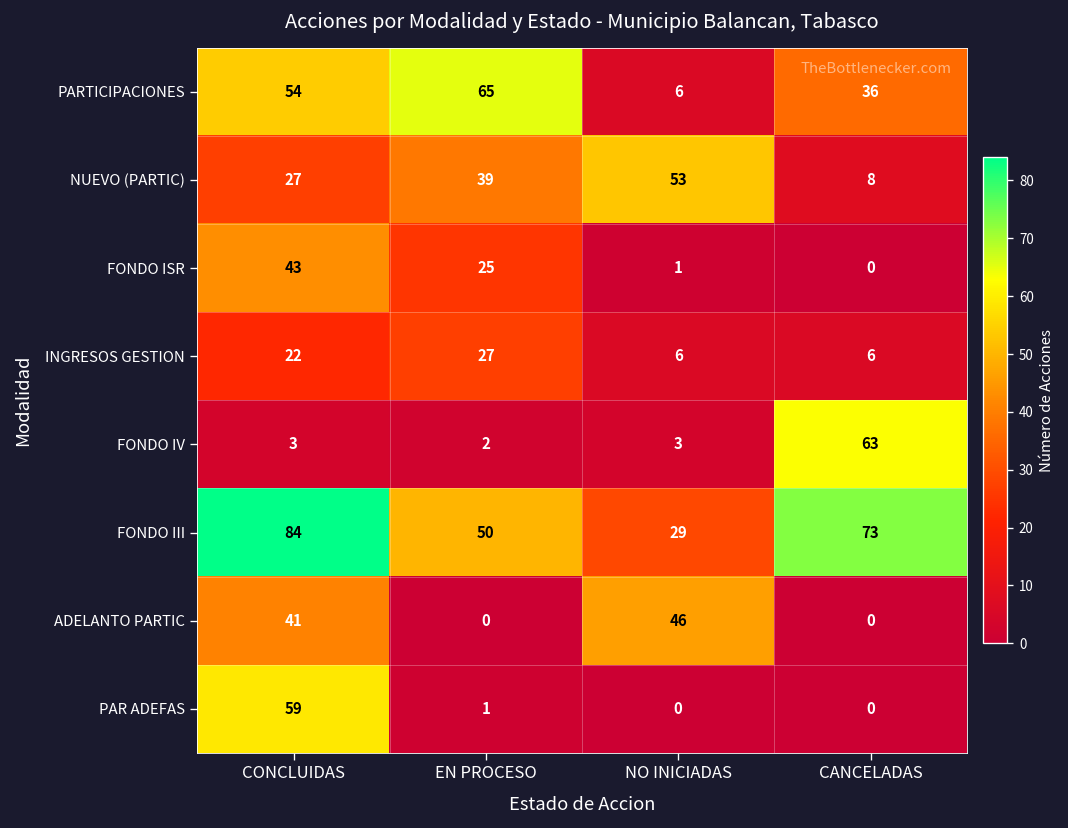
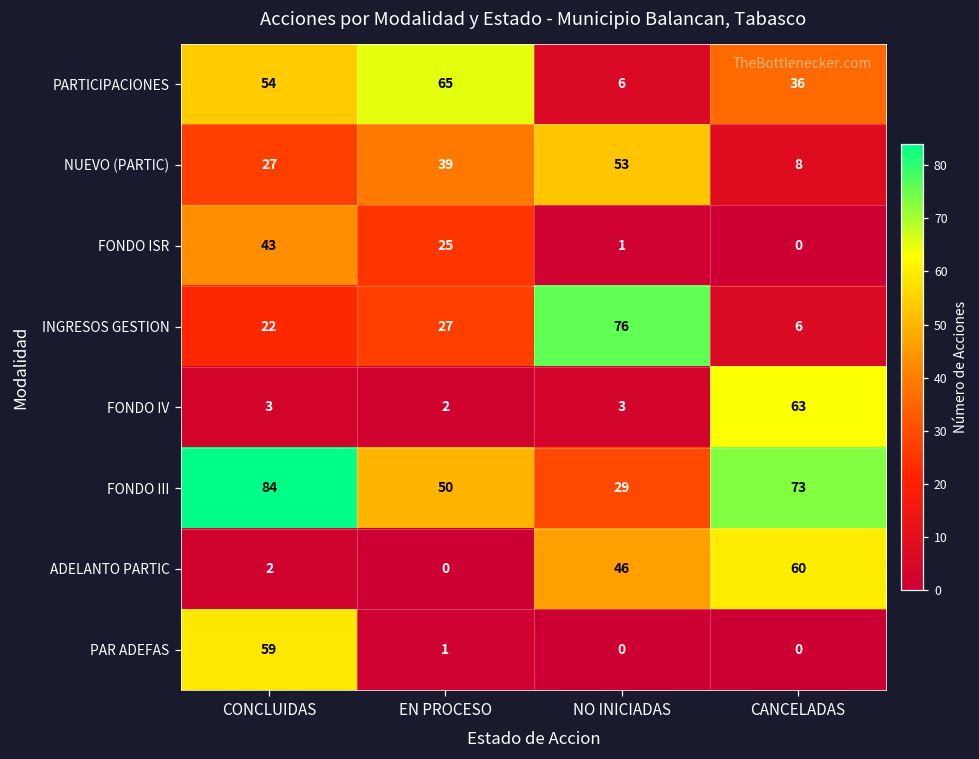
INGRESOS GESTION, NO INICIADAS: 6 -> 76
ADELANTO PARTIC, CONCLUIDAS: 41 -> 2
ADELANTO PARTIC, CANCELADAS: 0 -> 60
